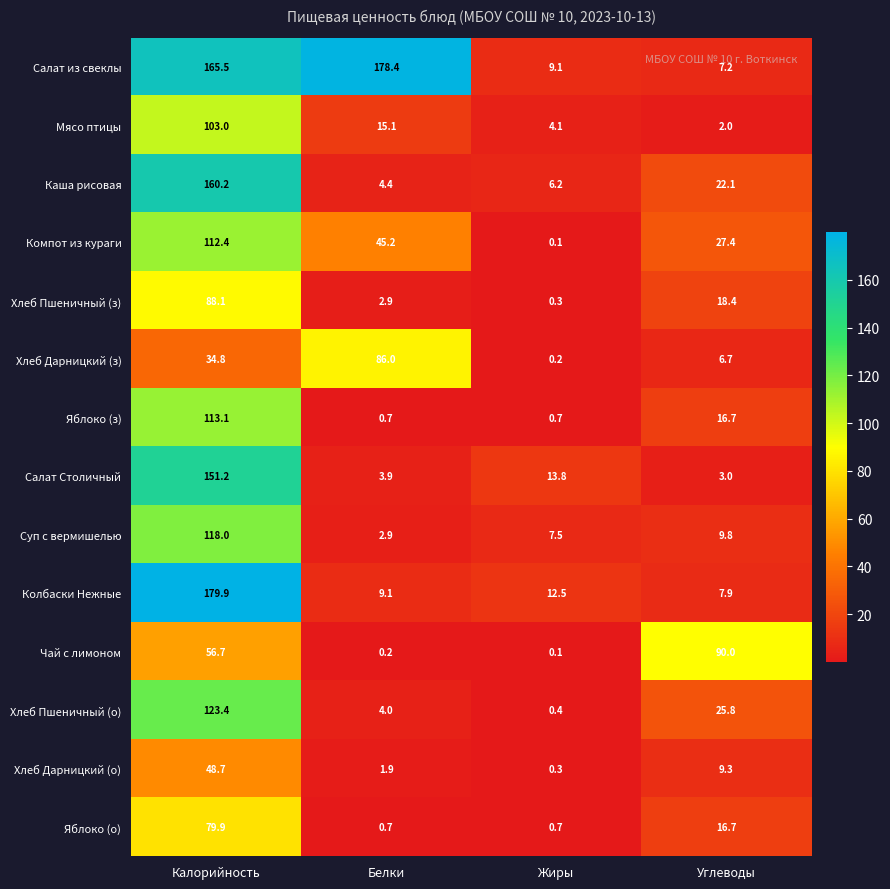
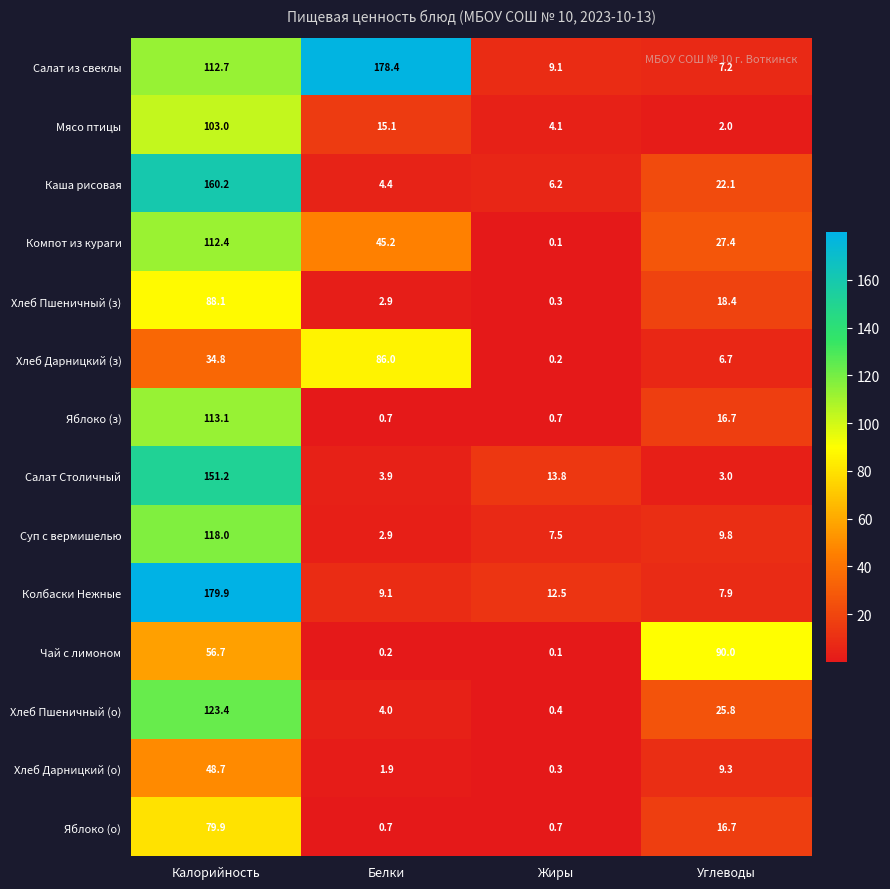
Салат из свеклы, Калорийность: 165.5 -> 112.7
